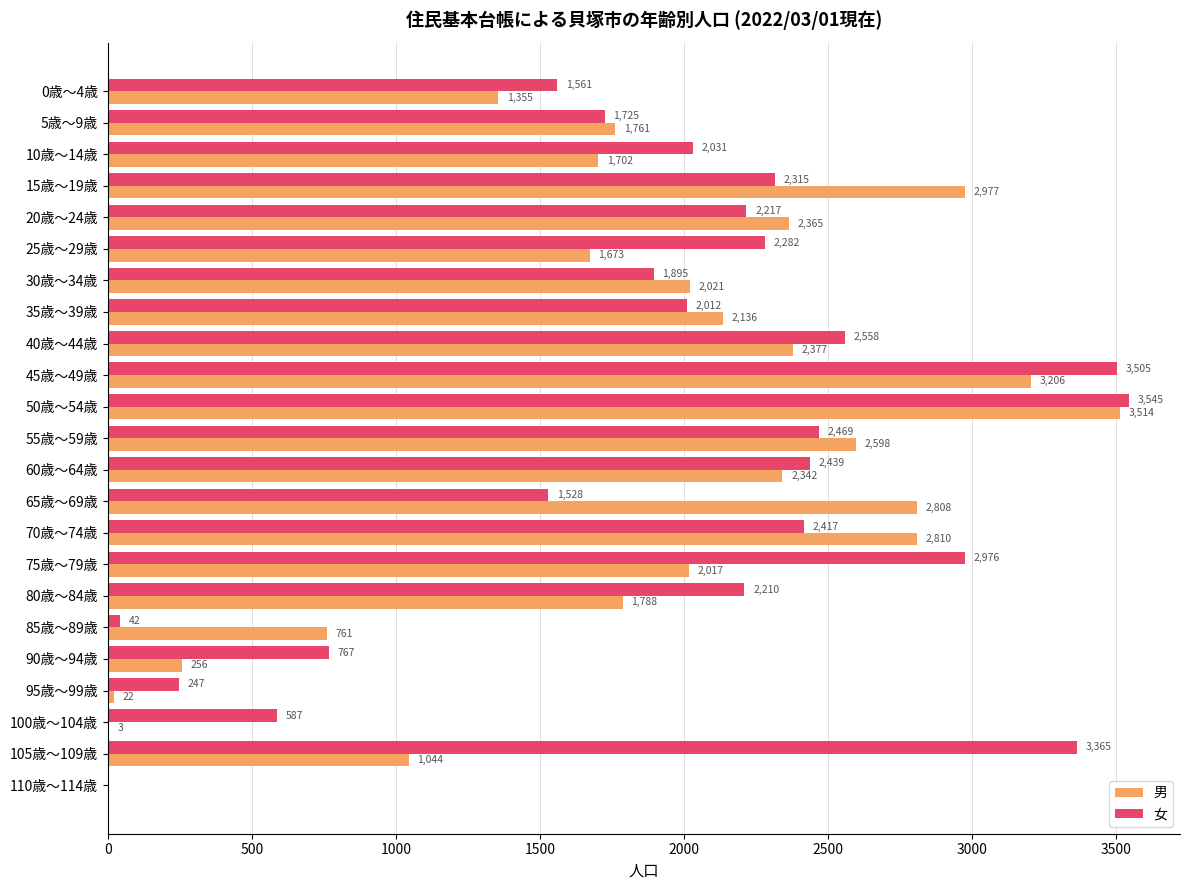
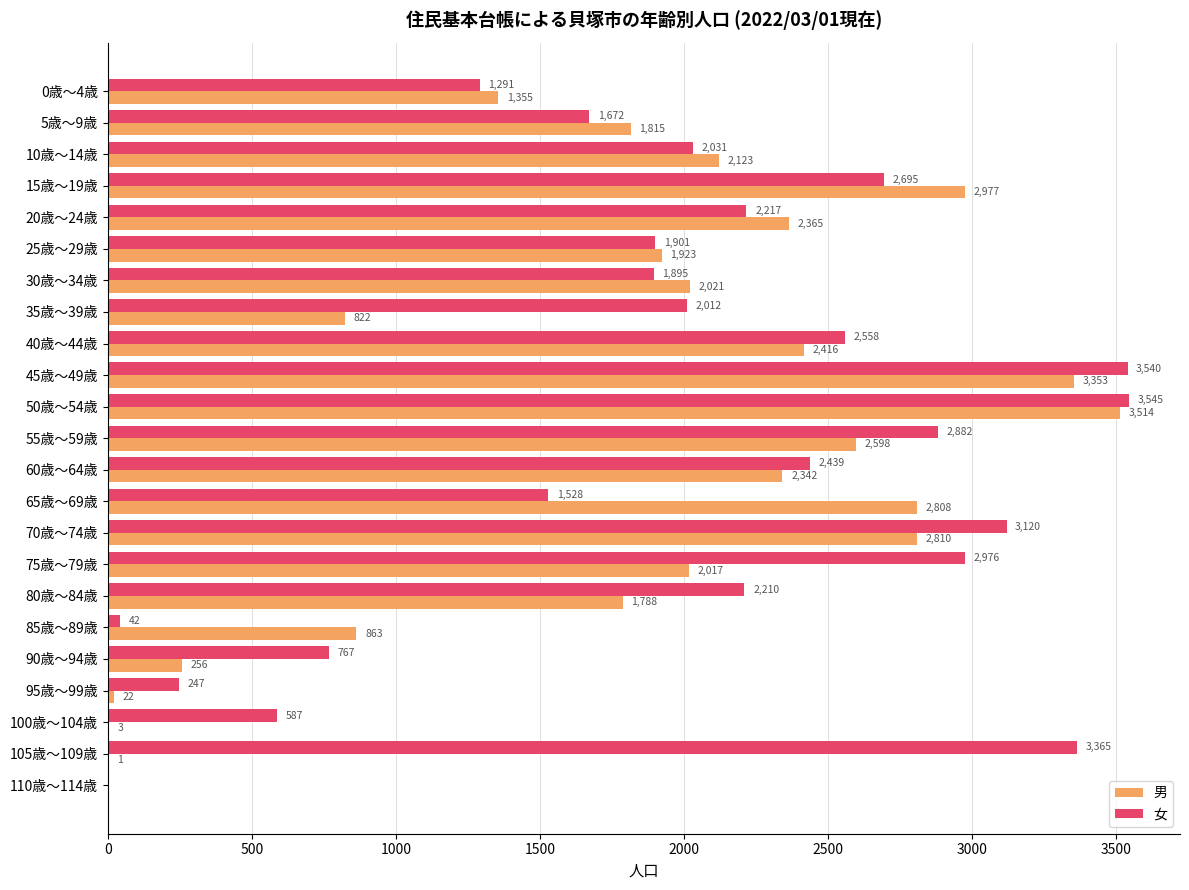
女, 0歳～4歳: 1,561 -> 1,291
女, 5歳～9歳: 1,725 -> 1,672
男, 5歳～9歳: 1,761 -> 1,815
男, 10歳～14歳: 1,702 -> 2,123
女, 15歳～19歳: 2,315 -> 2,695
女, 25歳～29歳: 2,282 -> 1,901
男, 25歳～29歳: 1,673 -> 1,923
男, 35歳～39歳: 2,136 -> 822
男, 40歳～44歳: 2,377 -> 2,416
女, 45歳～49歳: 3,505 -> 3,540
男, 45歳～49歳: 3,206 -> 3,353
女, 55歳～59歳: 2,469 -> 2,882
女, 70歳～74歳: 2,417 -> 3,120
男, 85歳～89歳: 761 -> 863
男, 105歳～109歳: 1,044 -> 1
